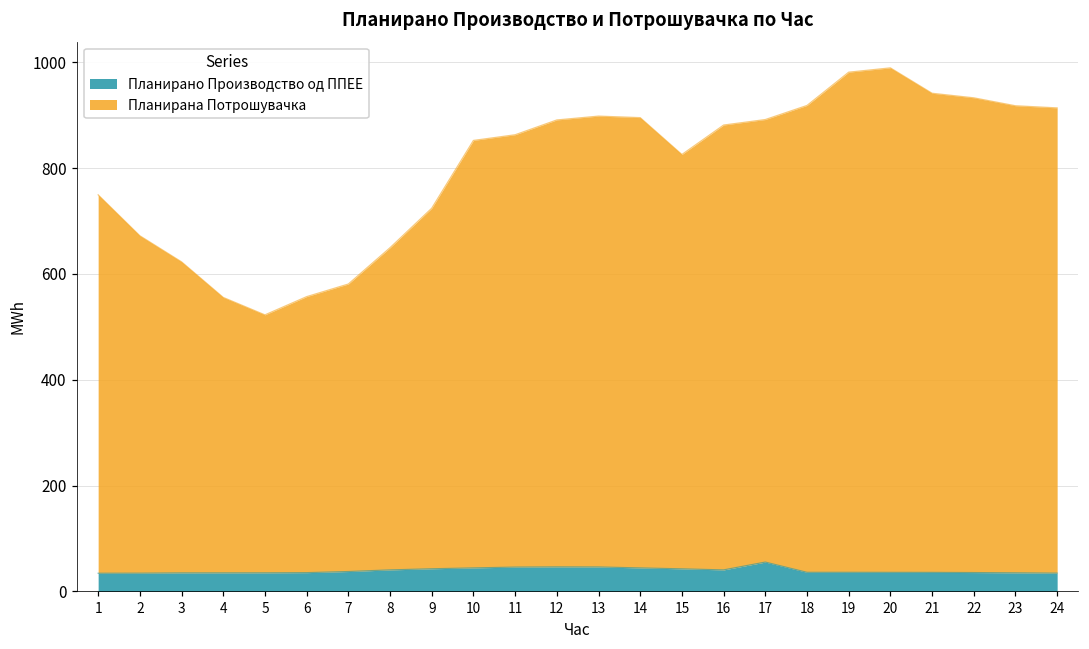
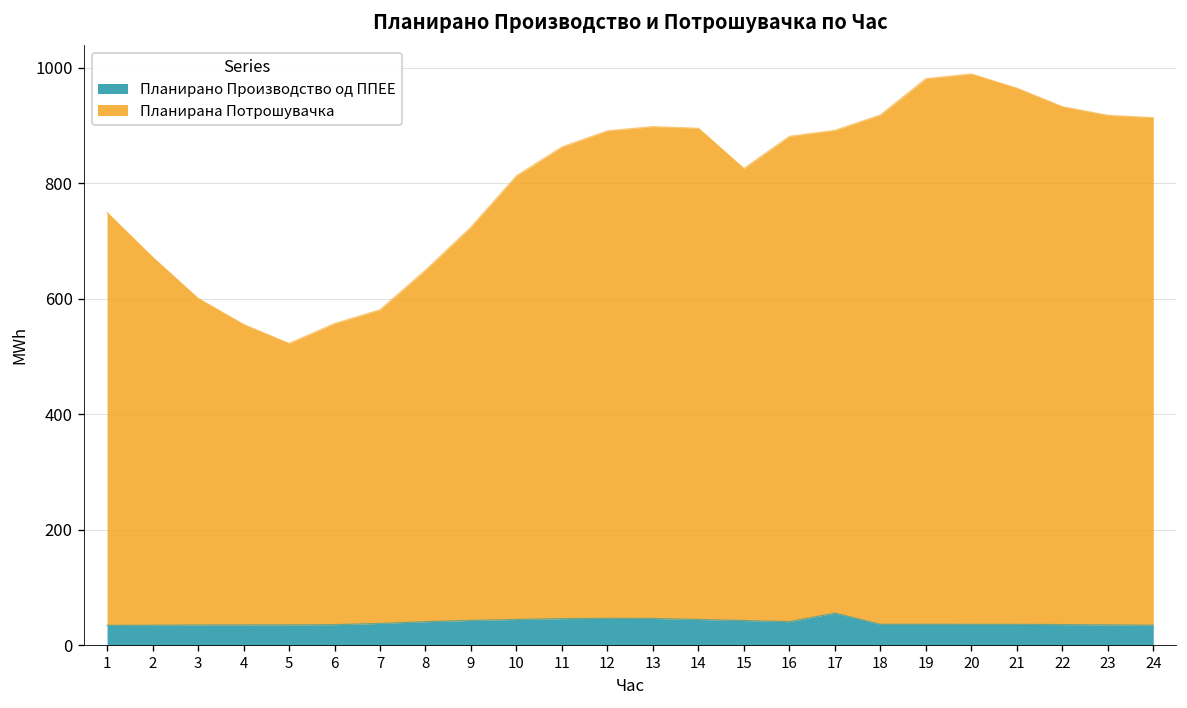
Планирана Потрошувачка, 3: 590 -> 570
Планирана Потрошувачка, 10: 810 -> 770
Планирана Потрошувачка, 21: 910 -> 930
